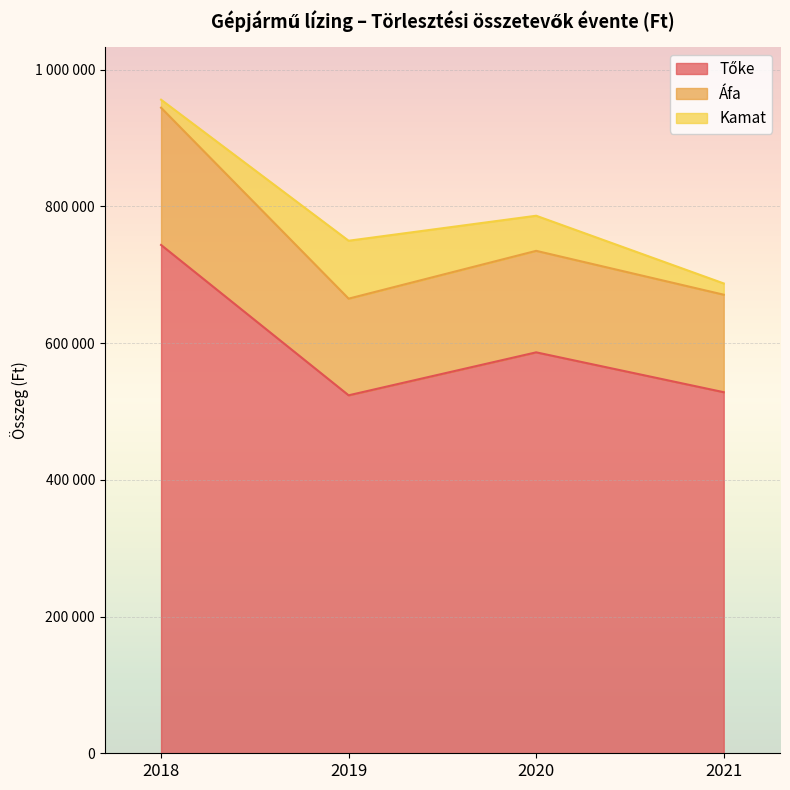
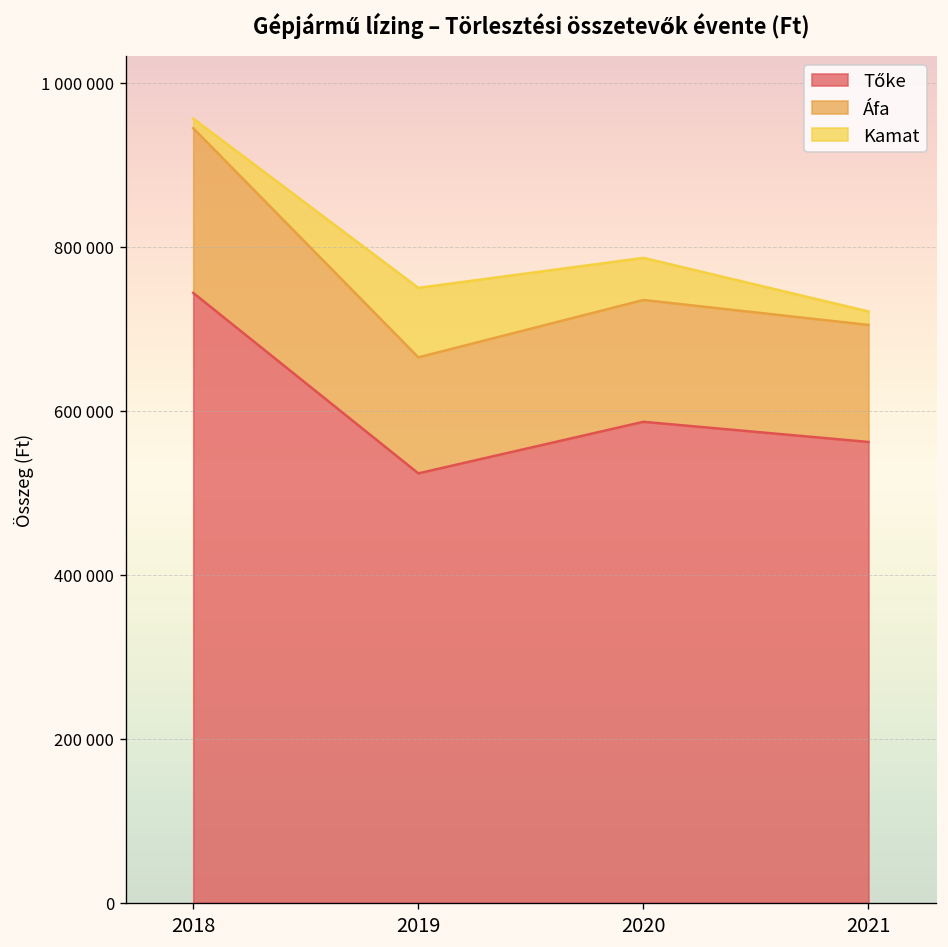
Tőke, 2021: 530000 -> 560000
